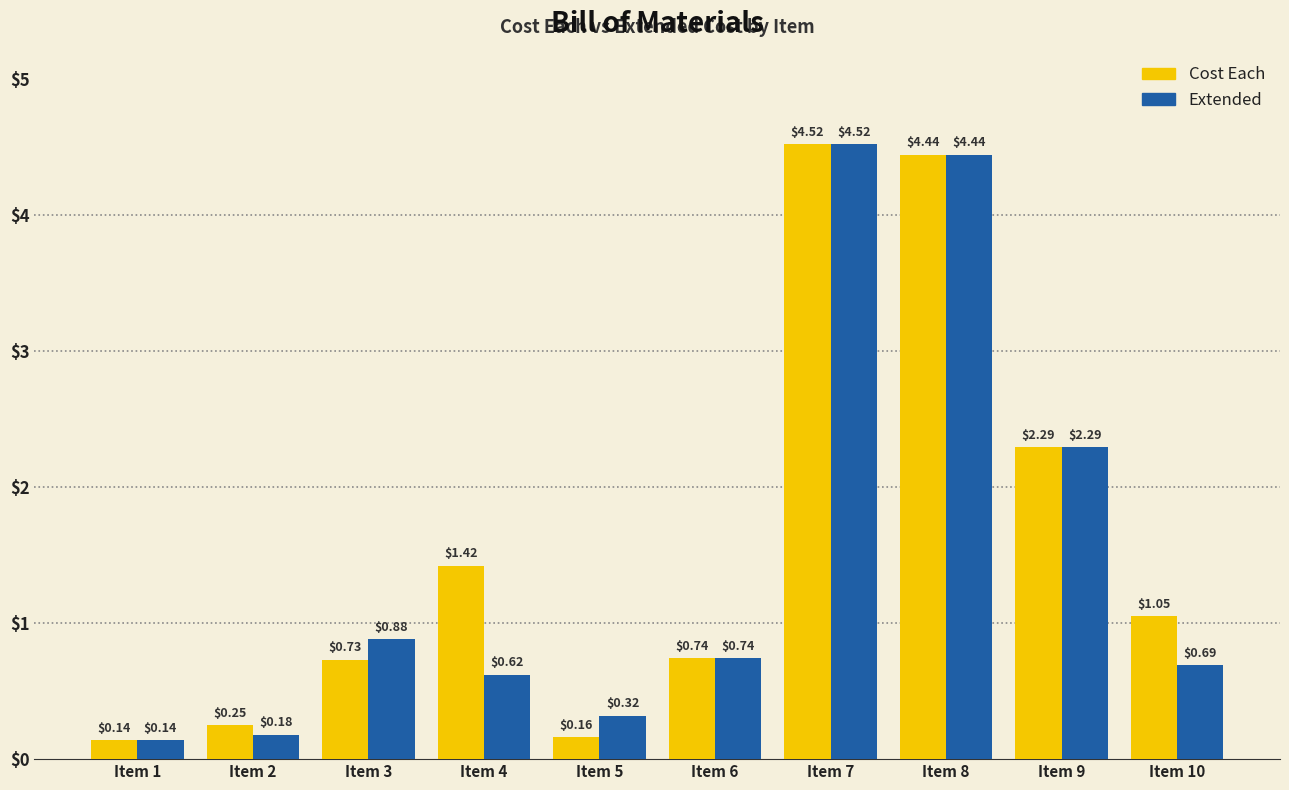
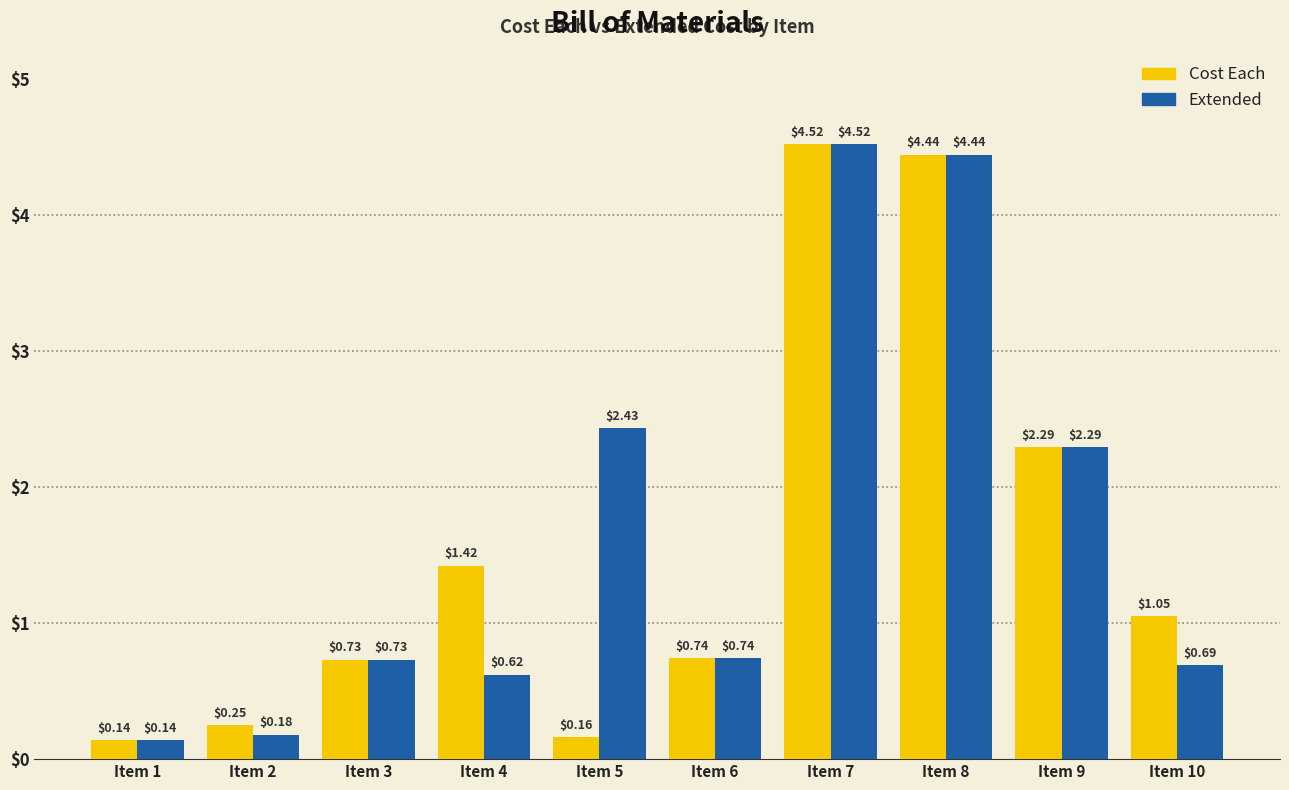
Extended, Item 3: $0.88 -> $0.73
Extended, Item 5: $0.32 -> $2.43
